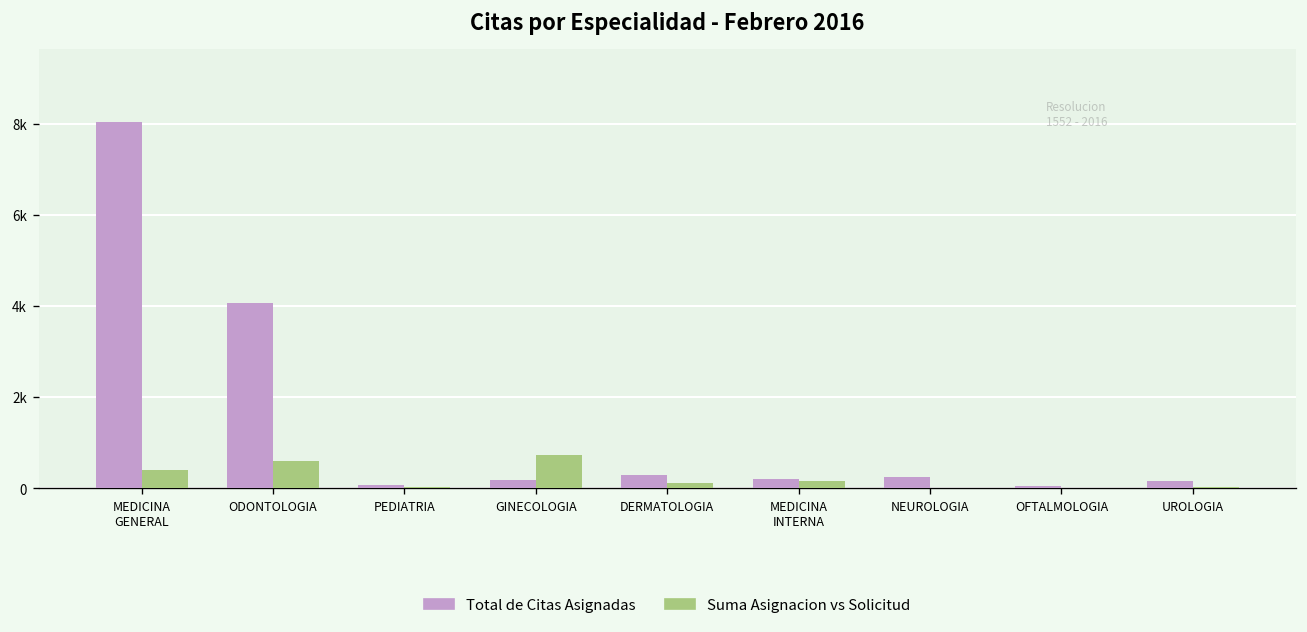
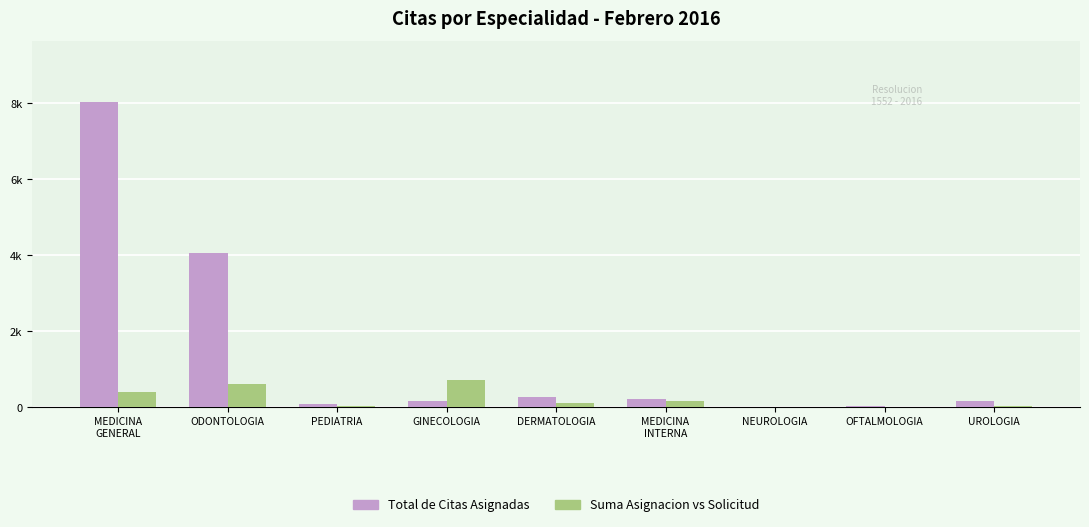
Total de Citas Asignadas, NEUROLOGIA: 300 -> 0
